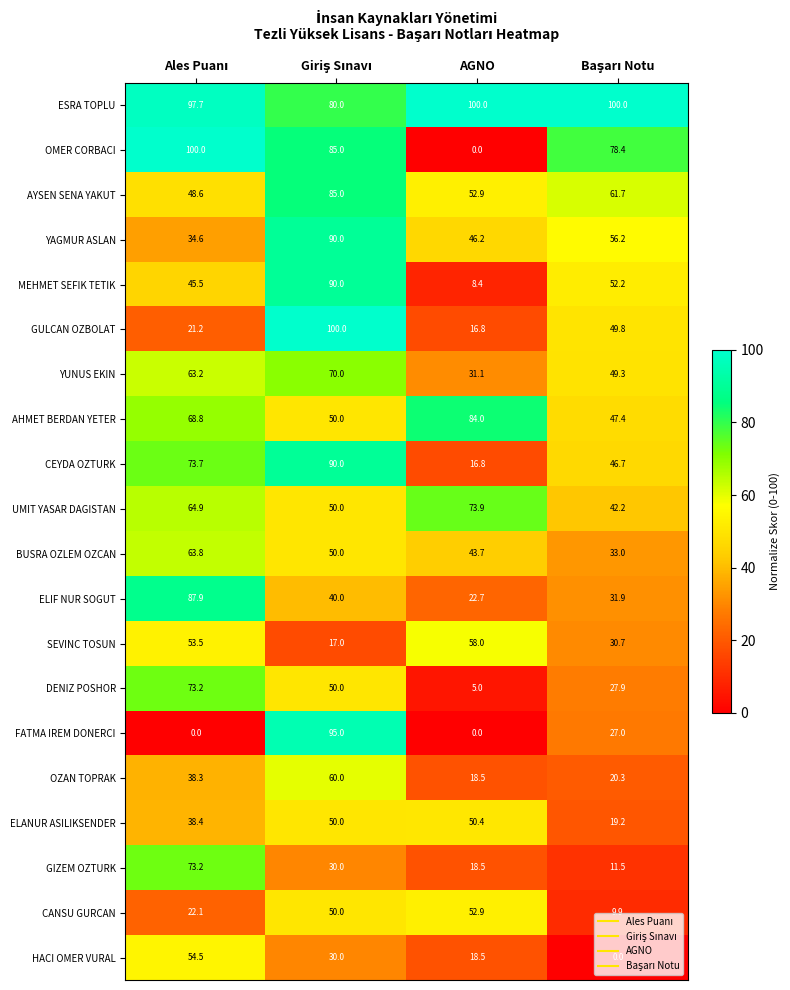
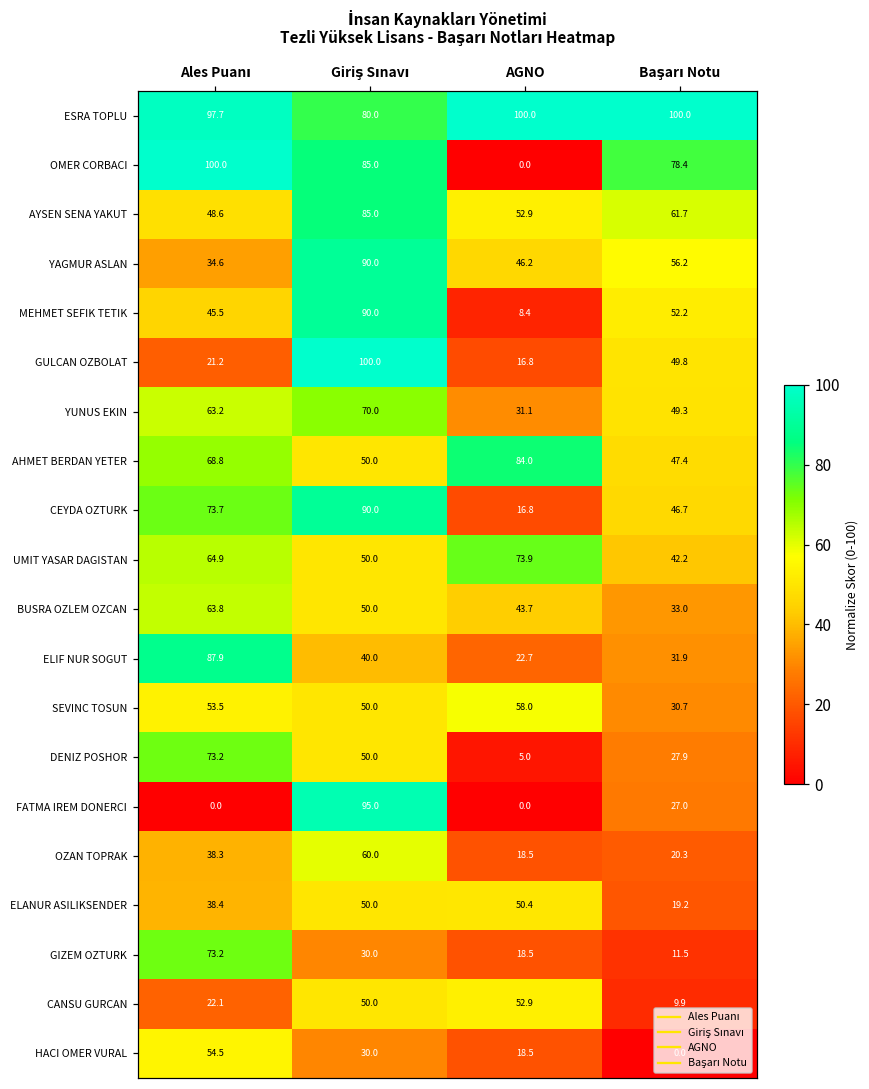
SEVINC TOSUN, Giriş Sınavı: 17.0 -> 50.0
